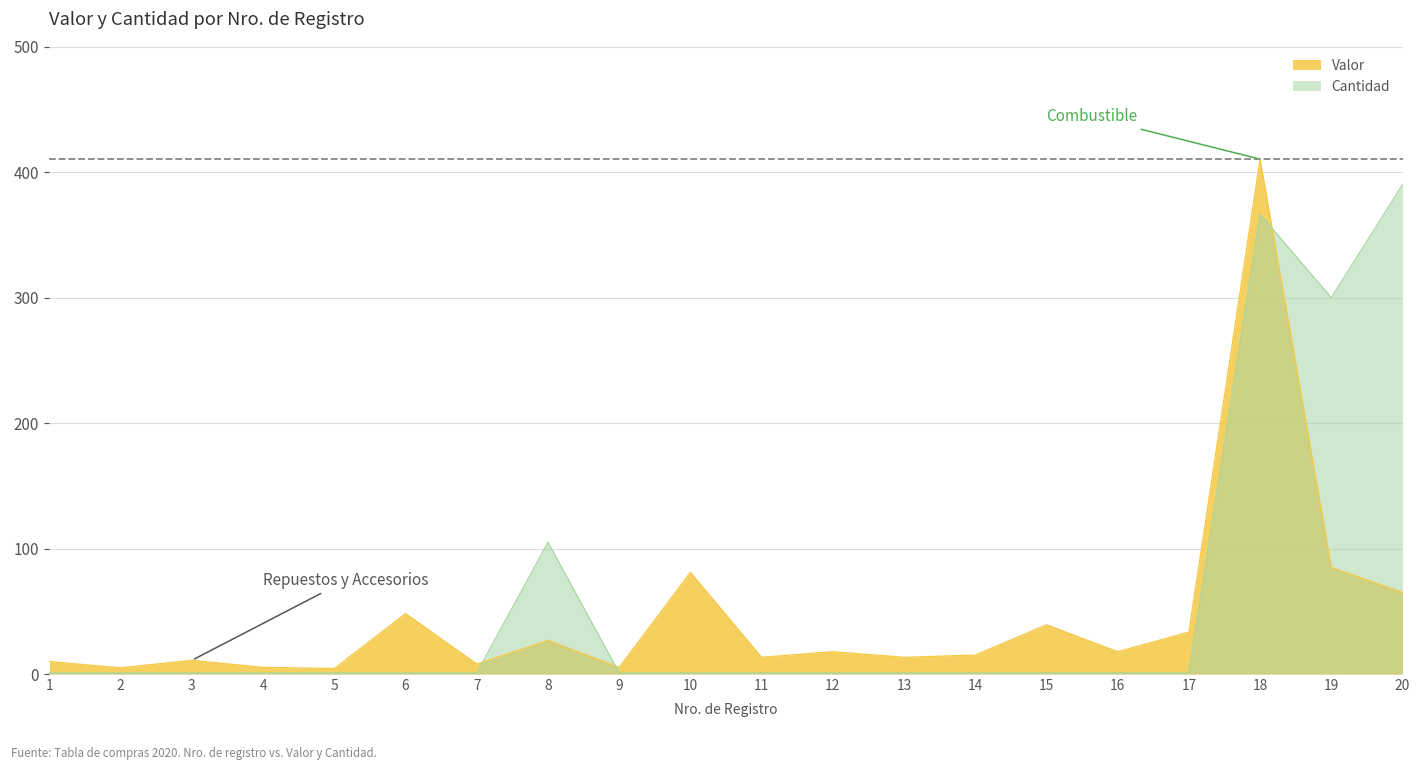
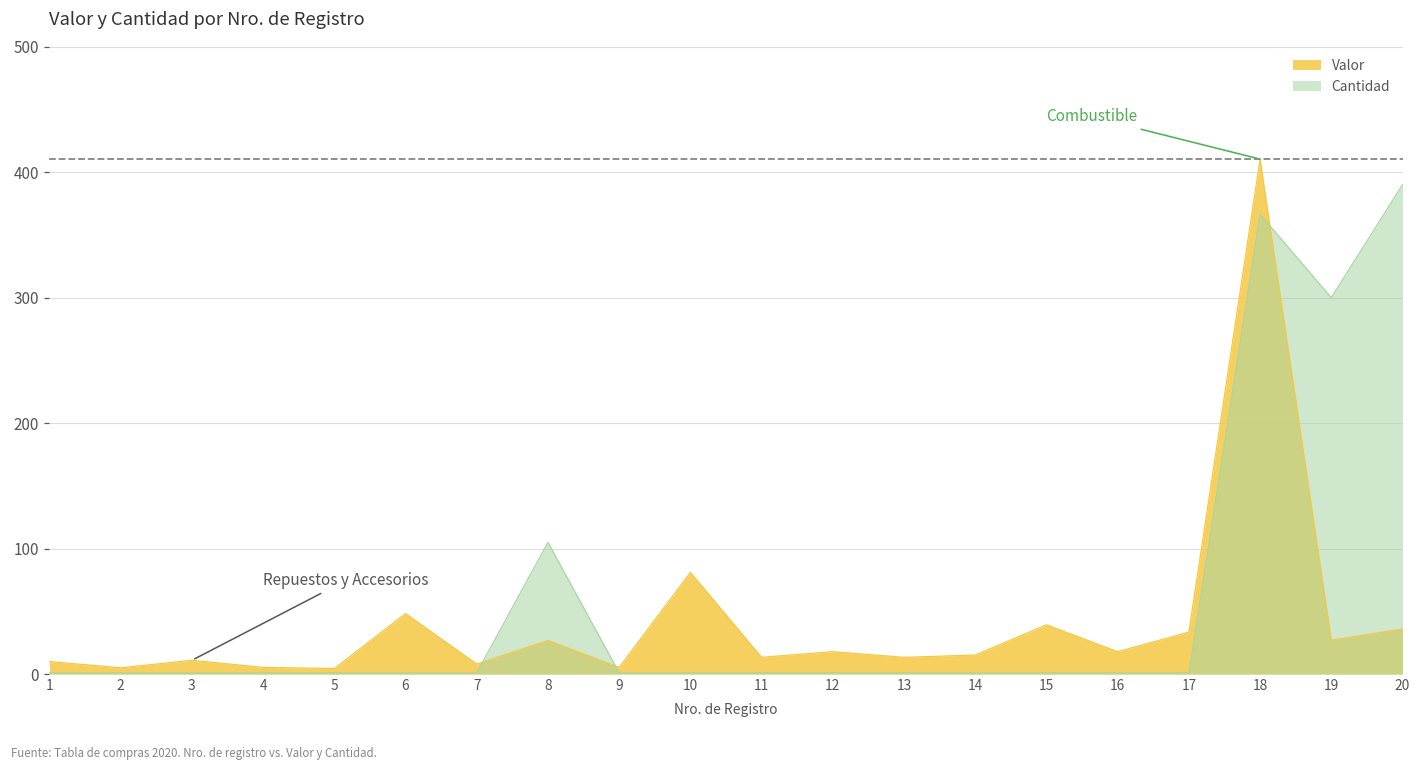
Valor, 19: 85 -> 27
Valor, 20: 65 -> 36
